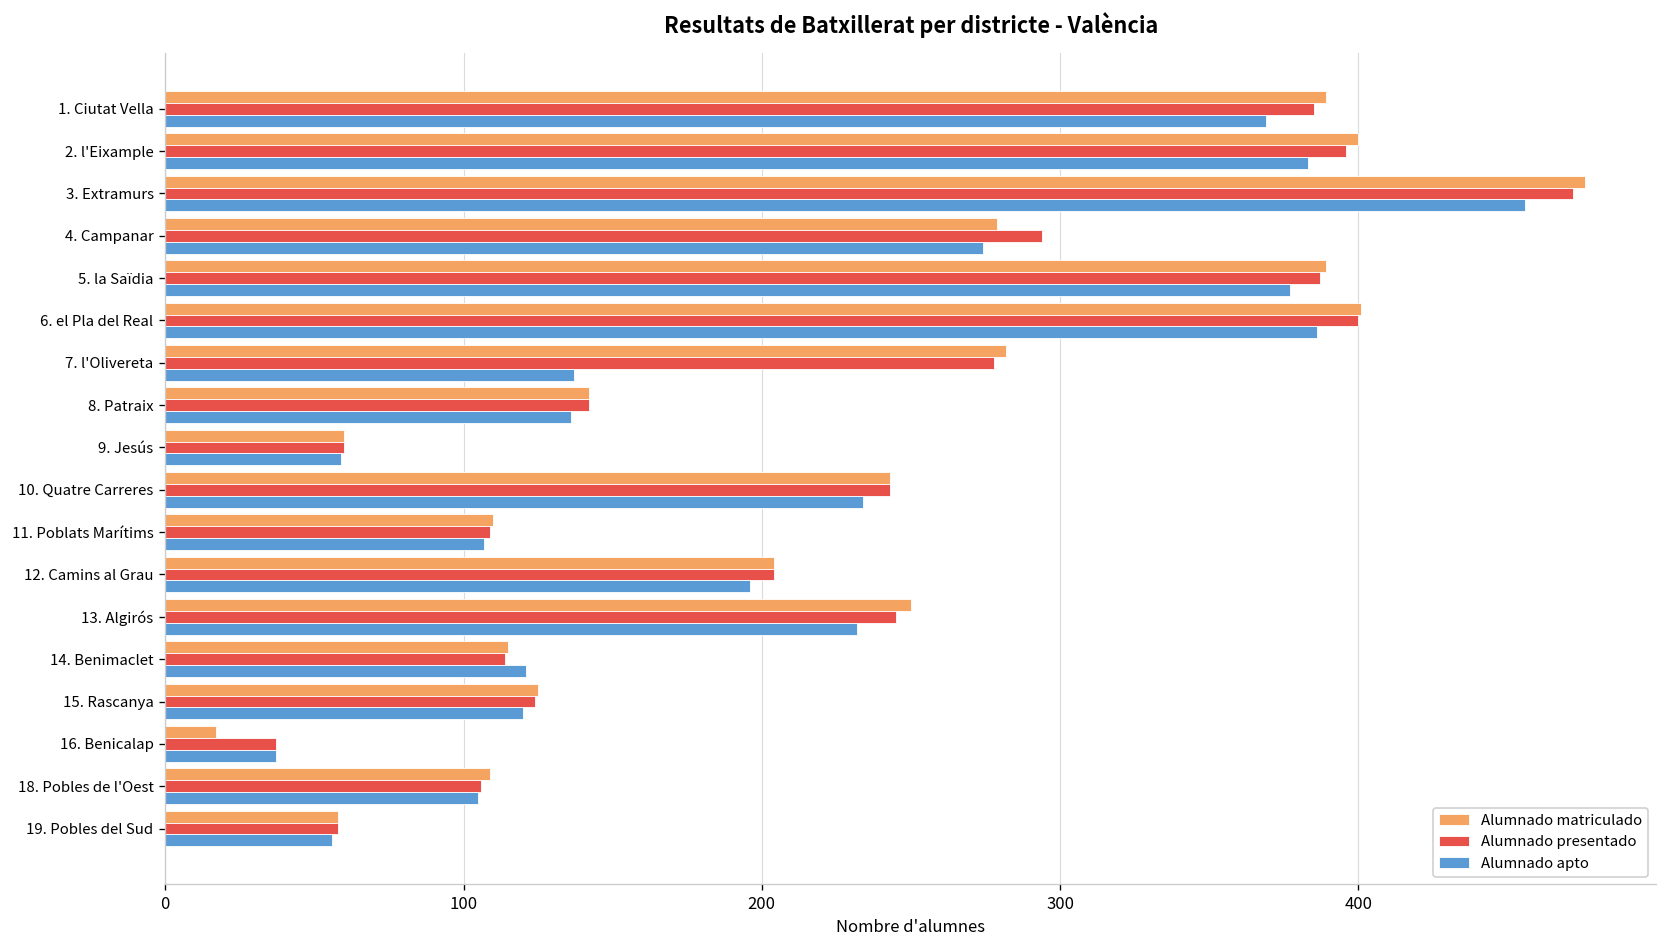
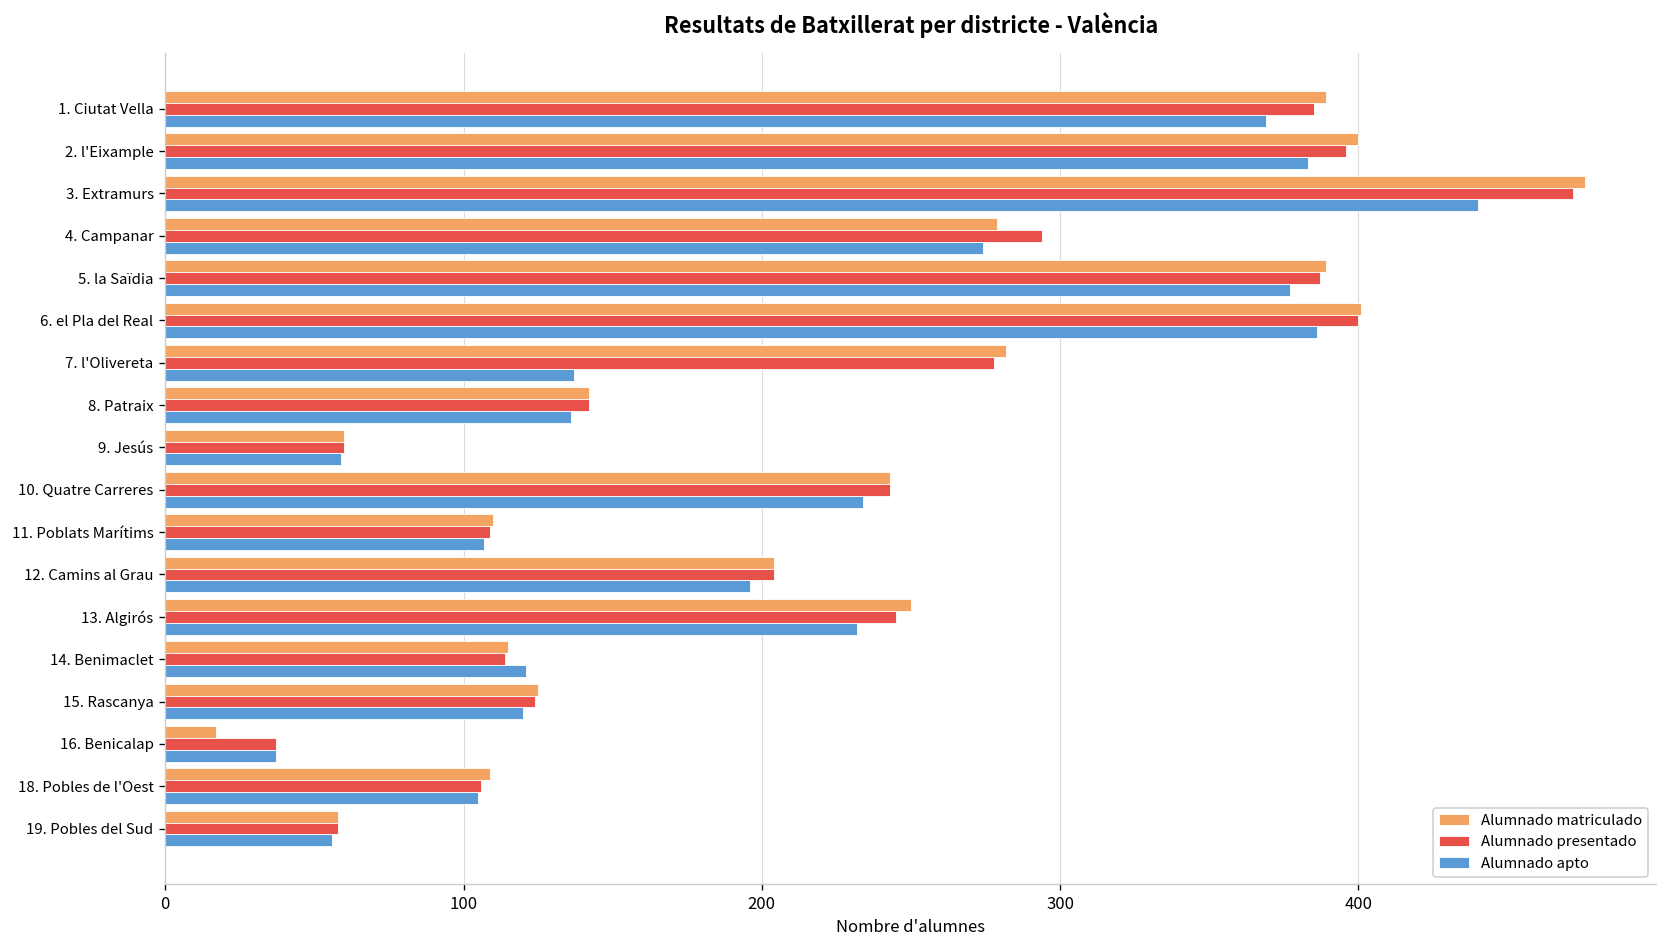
Alumnado apto, 3. Extramurs: 456 -> 440
